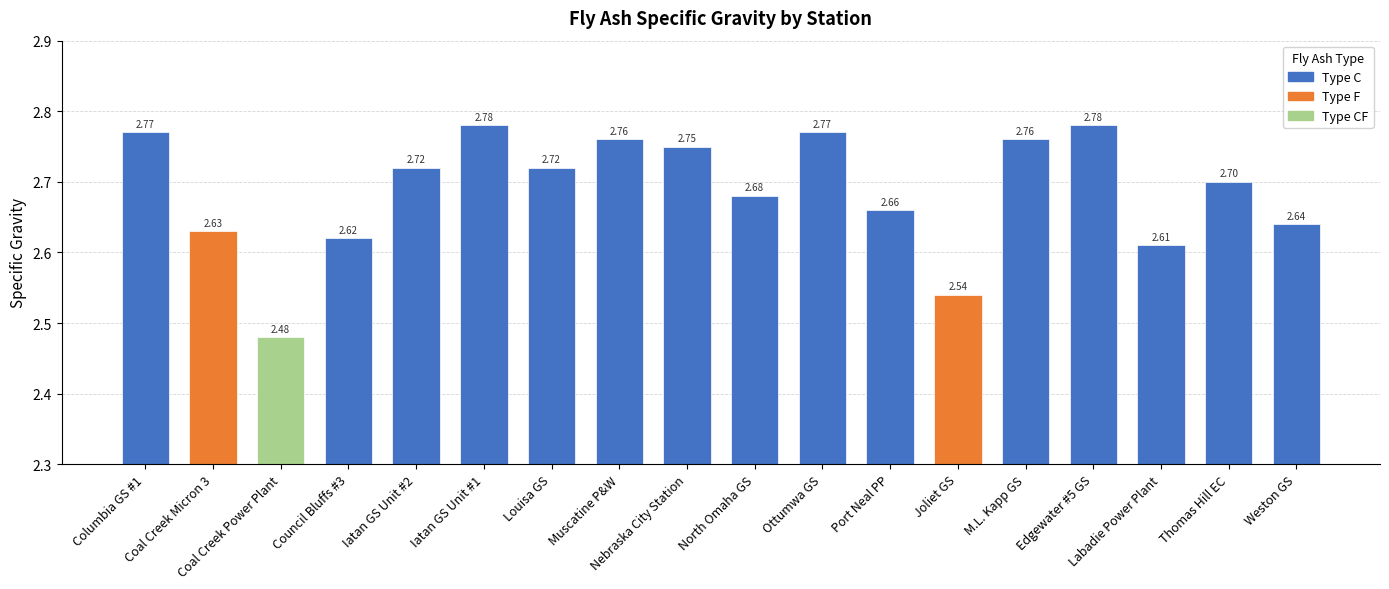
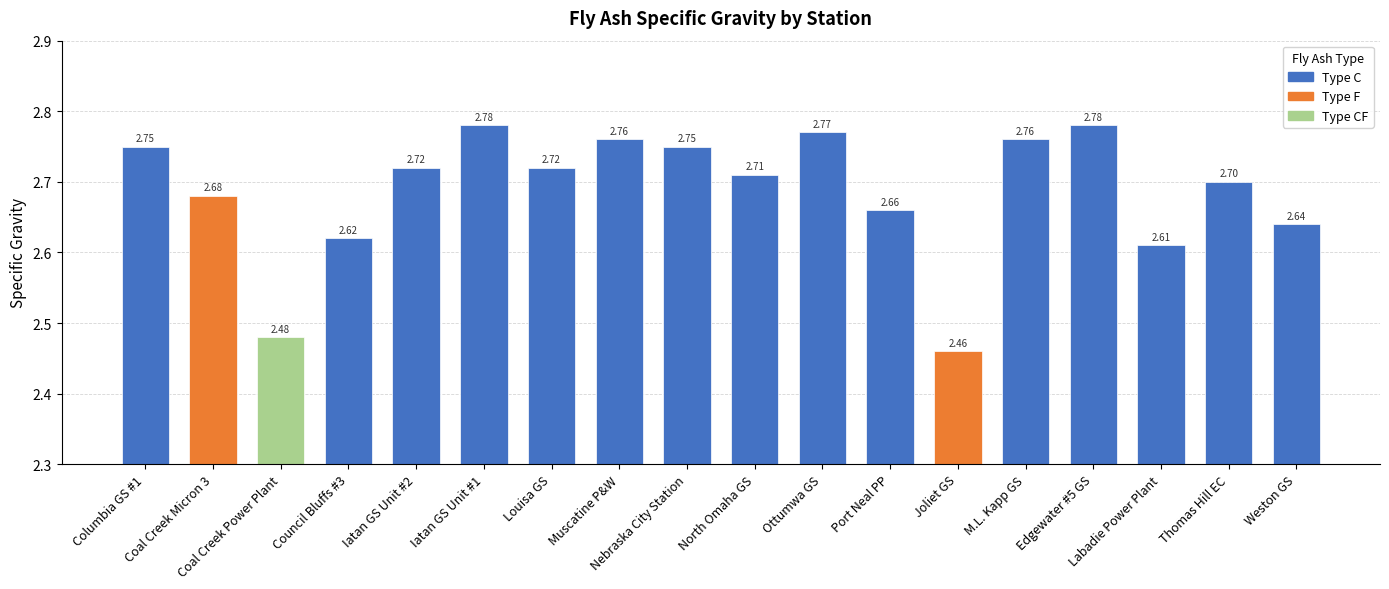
Columbia GS #1: 2.77 -> 2.75
Coal Creek Micron 3: 2.63 -> 2.68
North Omaha GS: 2.68 -> 2.71
Joliet GS: 2.54 -> 2.46
